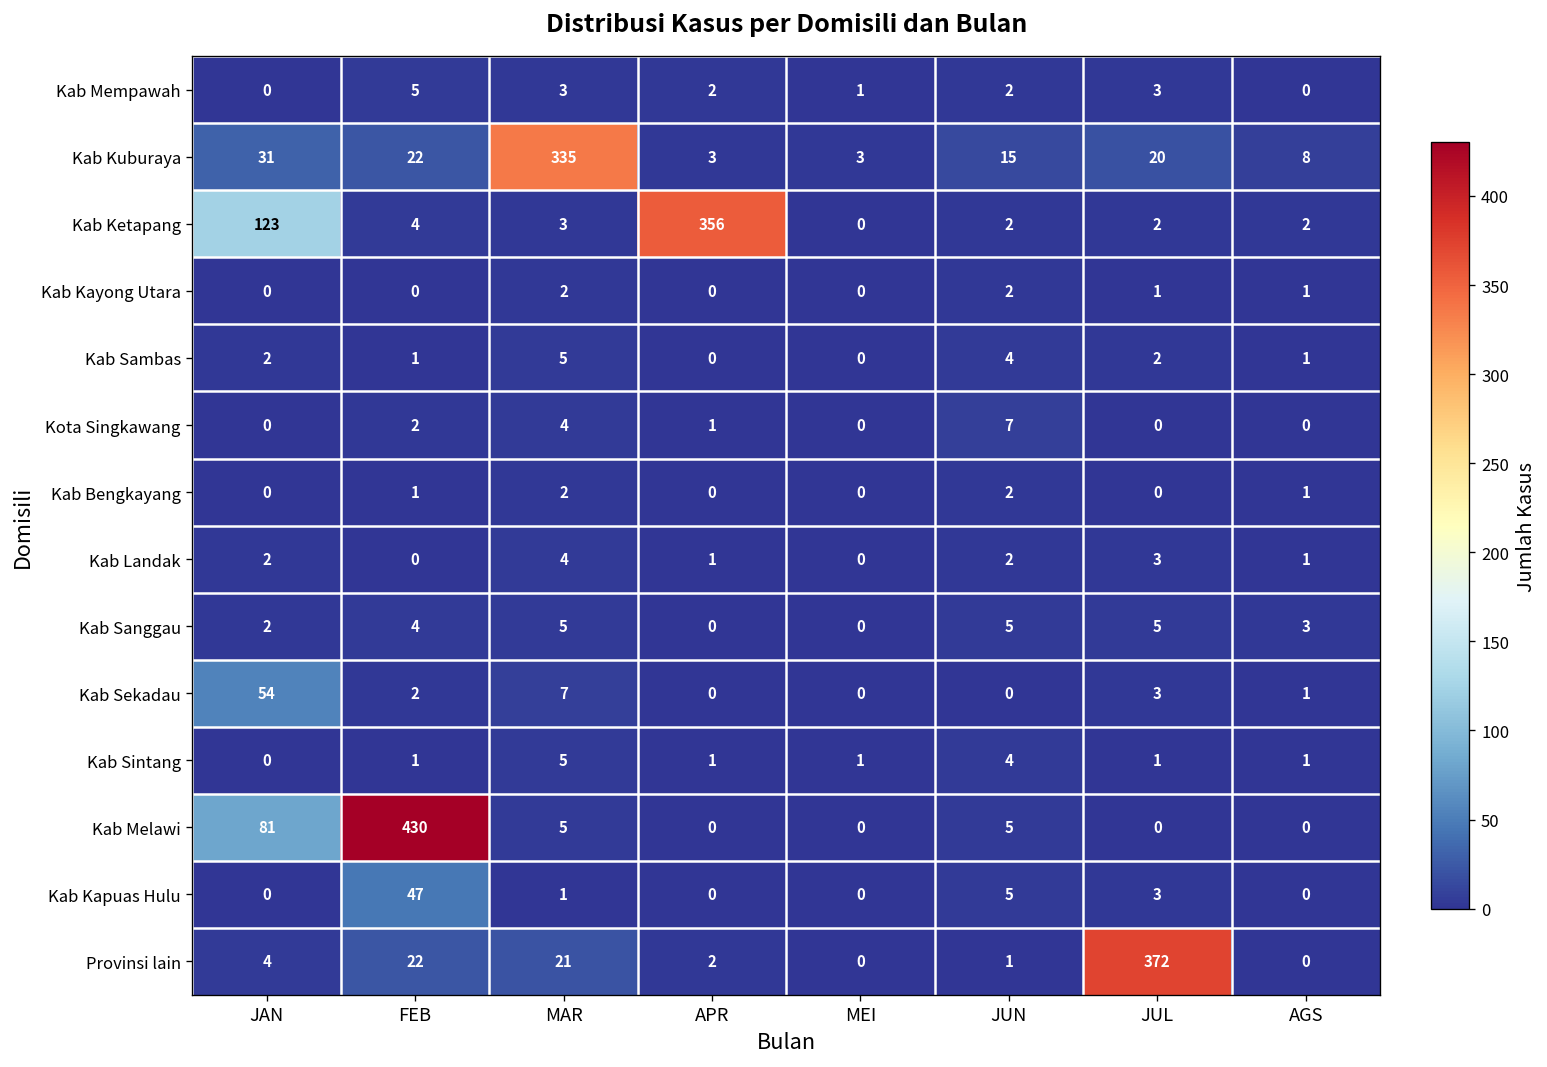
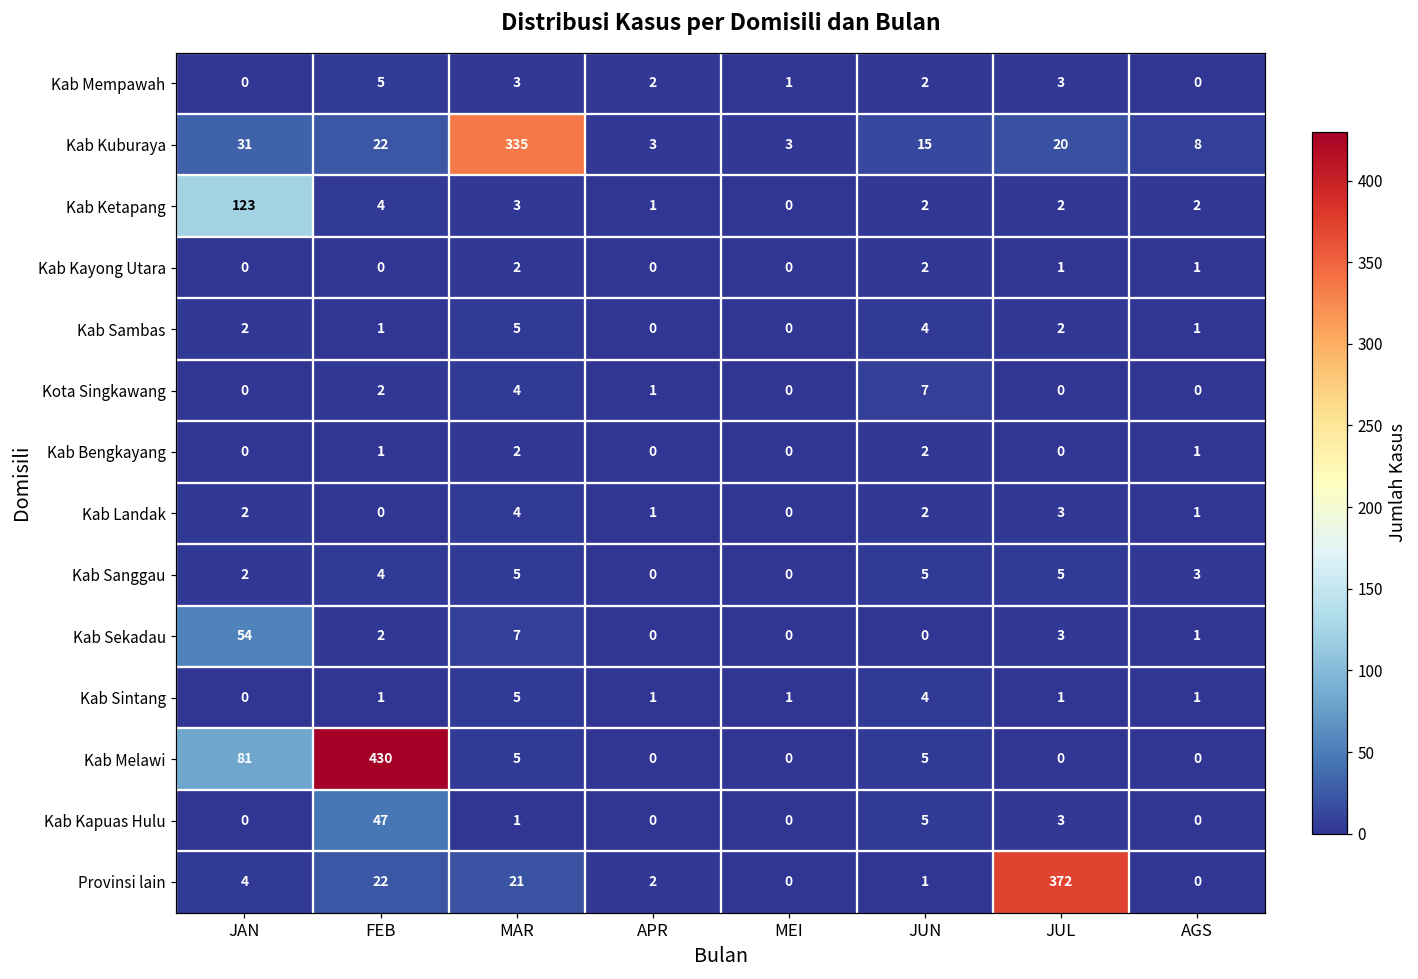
Kab Ketapang, APR: 356 -> 1
